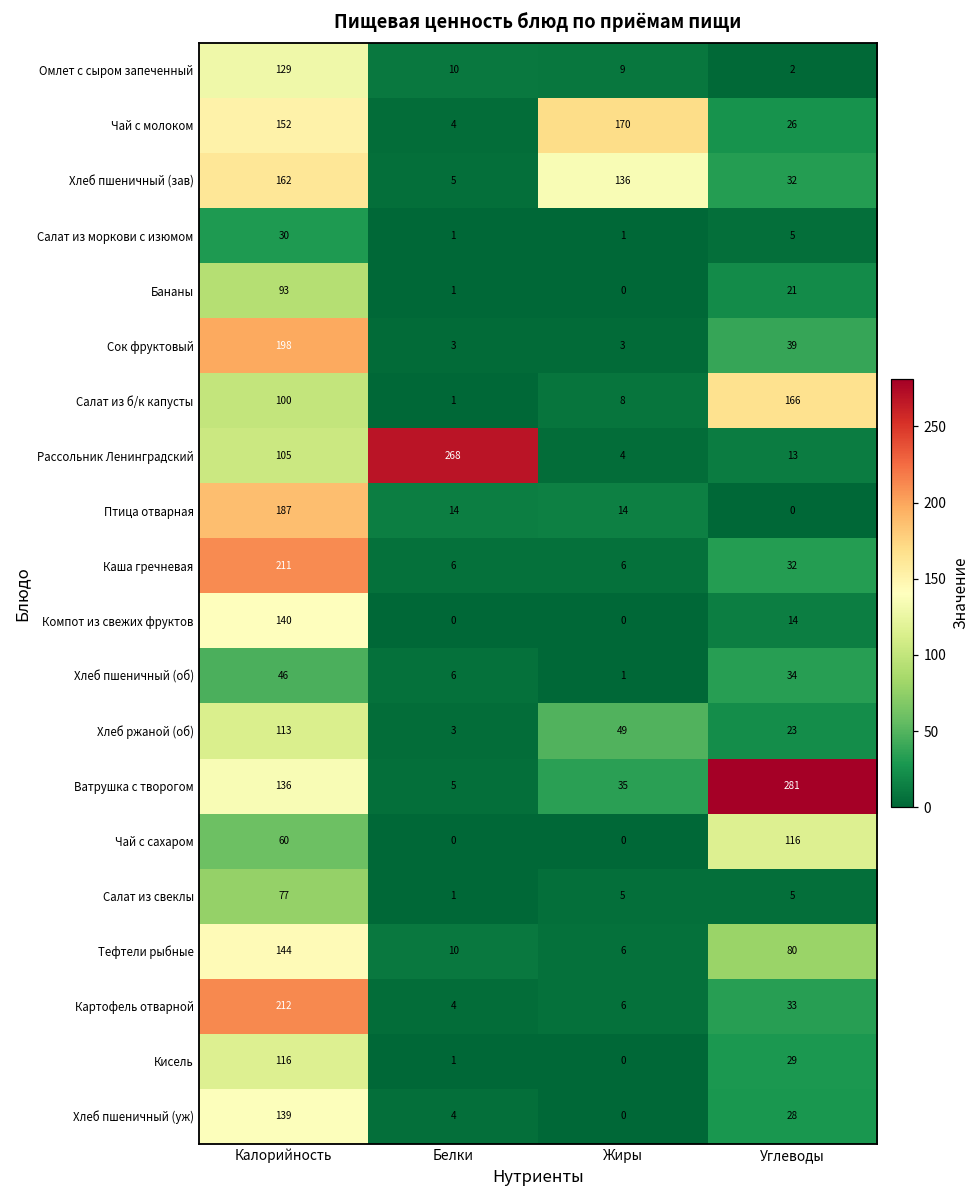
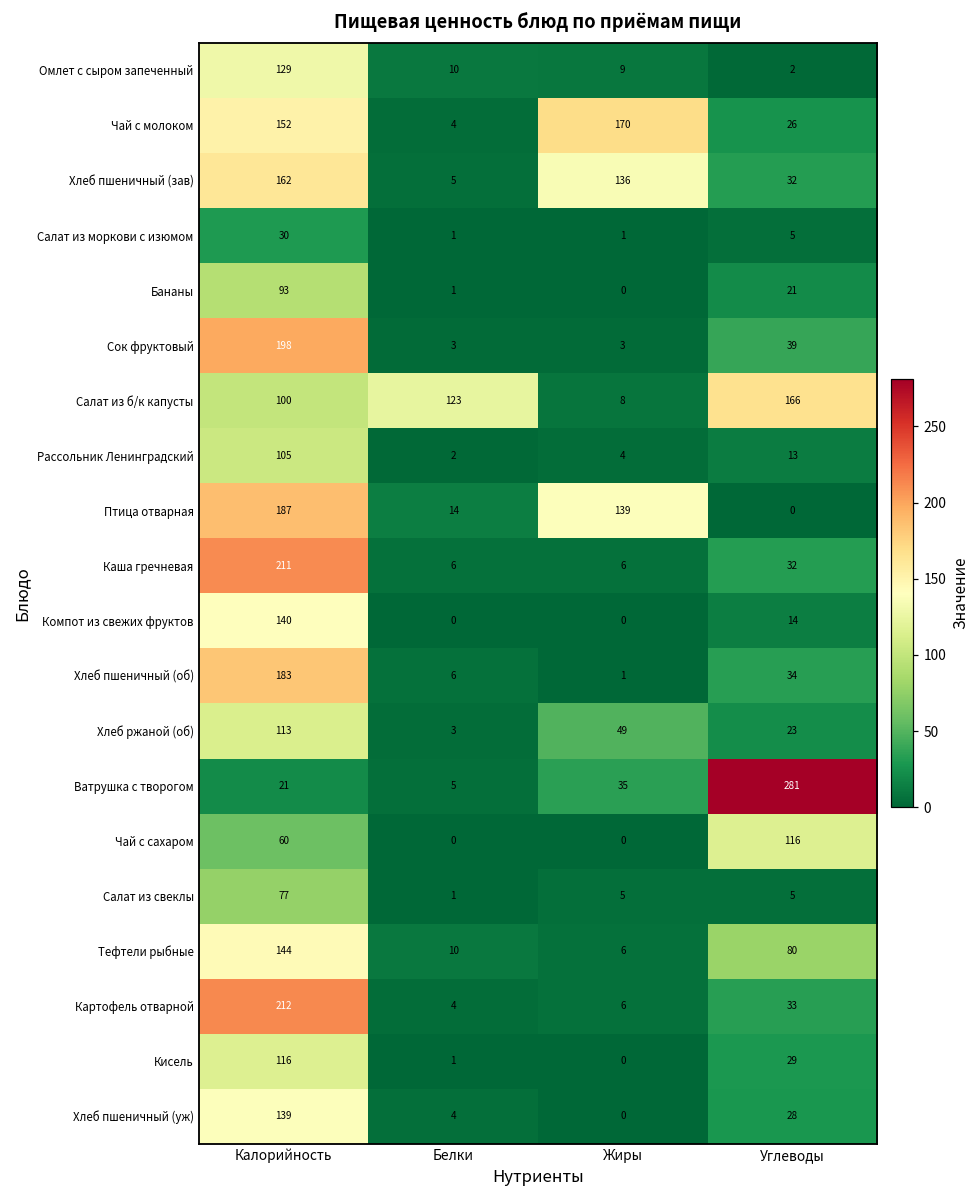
Салат из б/к капусты, Белки: 1 -> 123
Рассольник Ленинградский, Белки: 268 -> 2
Птица отварная, Жиры: 14 -> 139
Хлеб пшеничный (об), Калорийность: 46 -> 183
Ватрушка с творогом, Калорийность: 136 -> 21
